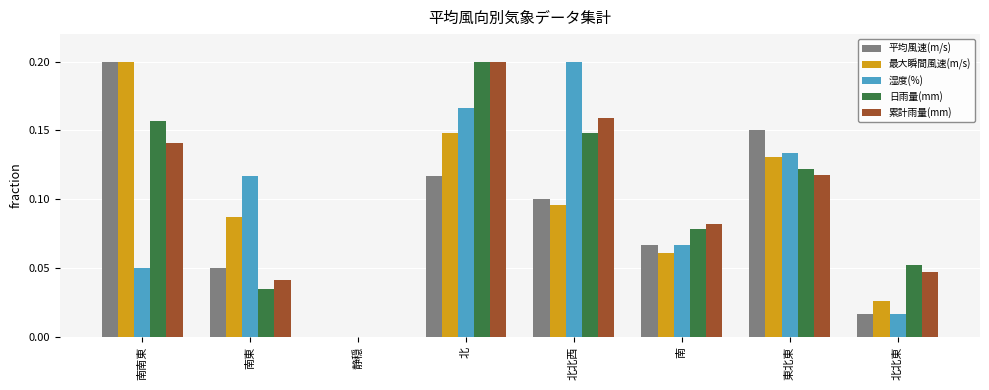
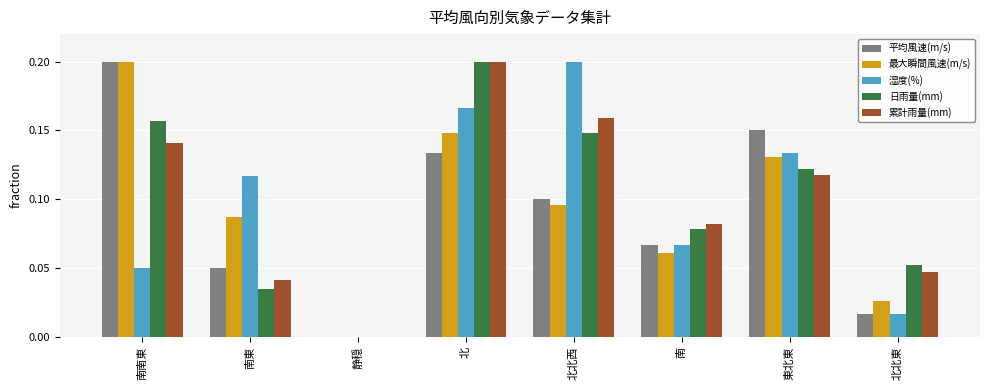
平均風速(m/s), 北: 0.117 -> 0.133
